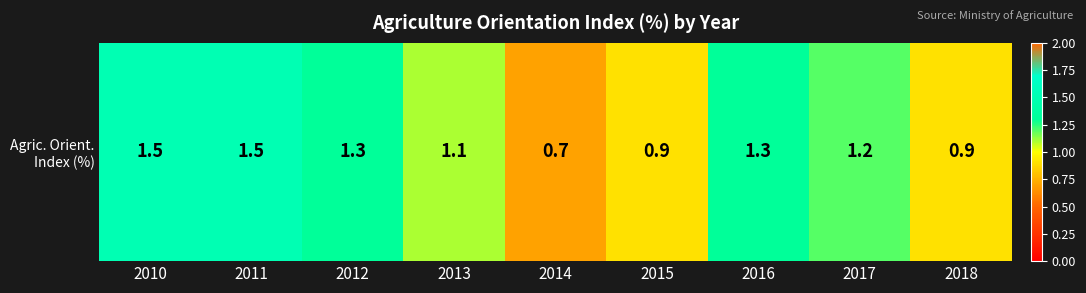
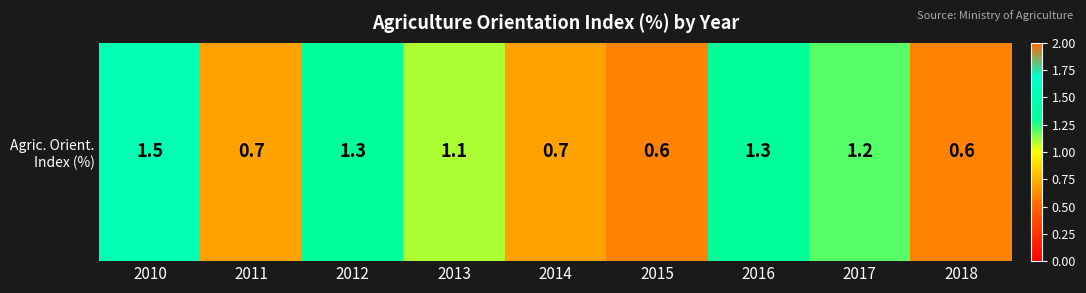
Agric. Orient. Index (%), 2011: 1.5 -> 0.7
Agric. Orient. Index (%), 2015: 0.9 -> 0.6
Agric. Orient. Index (%), 2018: 0.9 -> 0.6
